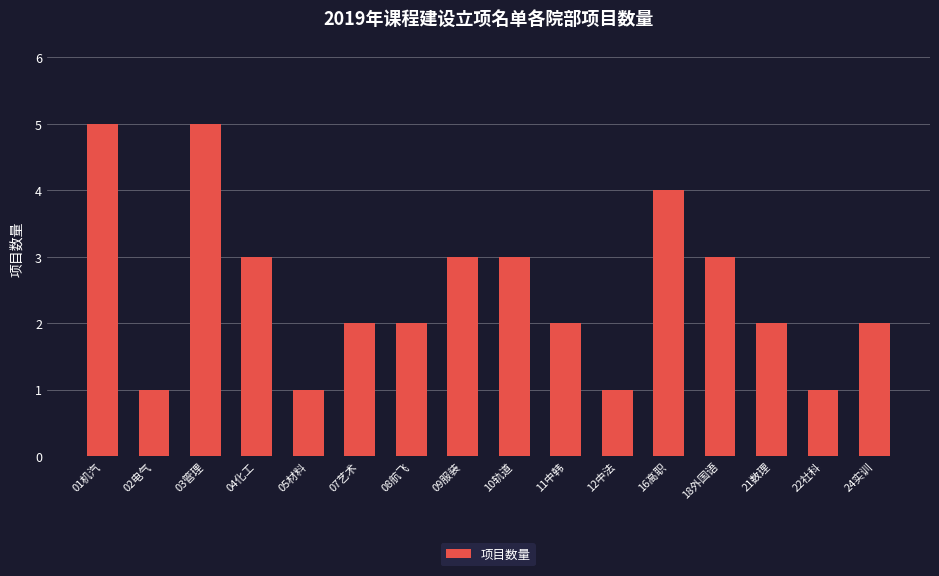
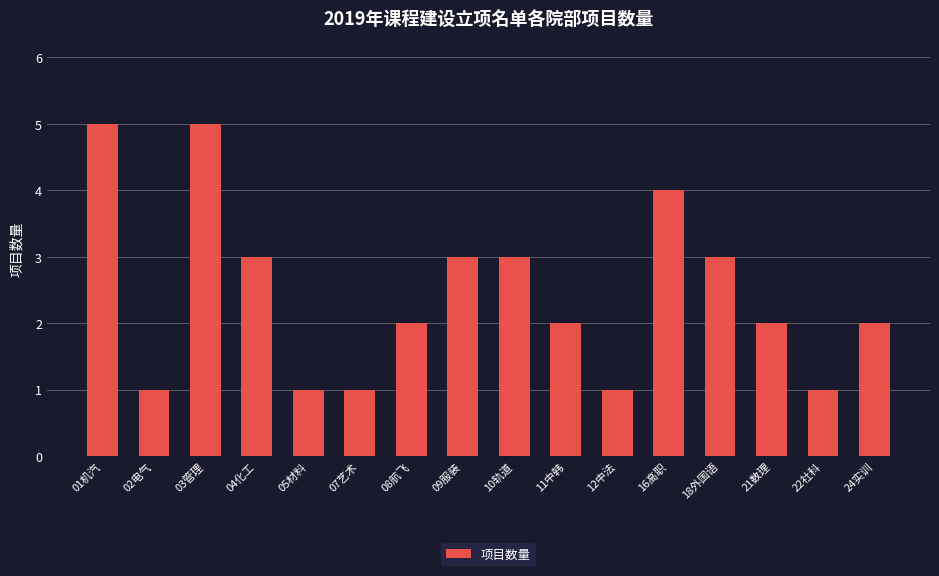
07艺术: 2 -> 1
